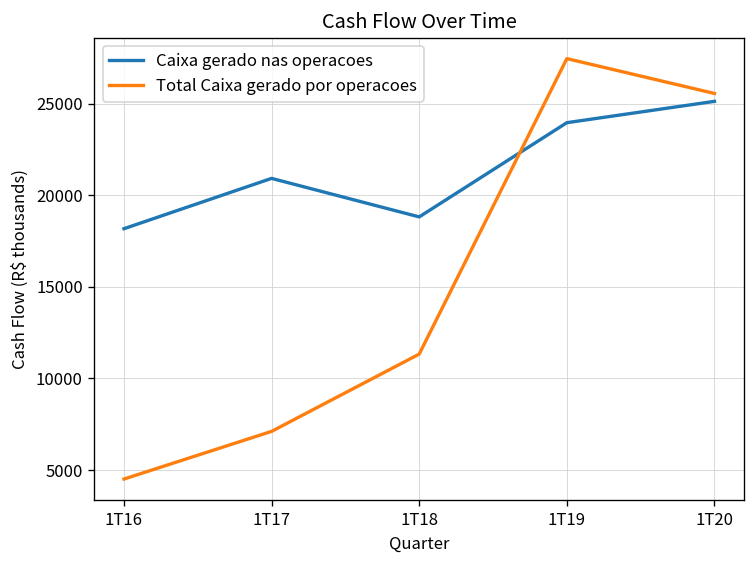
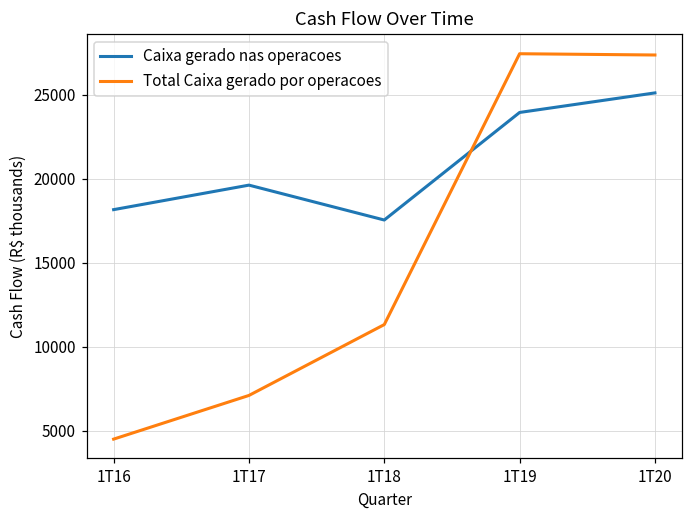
Caixa gerado nas operacoes, 1T17: 20900 -> 19600
Caixa gerado nas operacoes, 1T18: 18800 -> 17600
Total Caixa gerado por operacoes, 1T20: 25600 -> 27400
